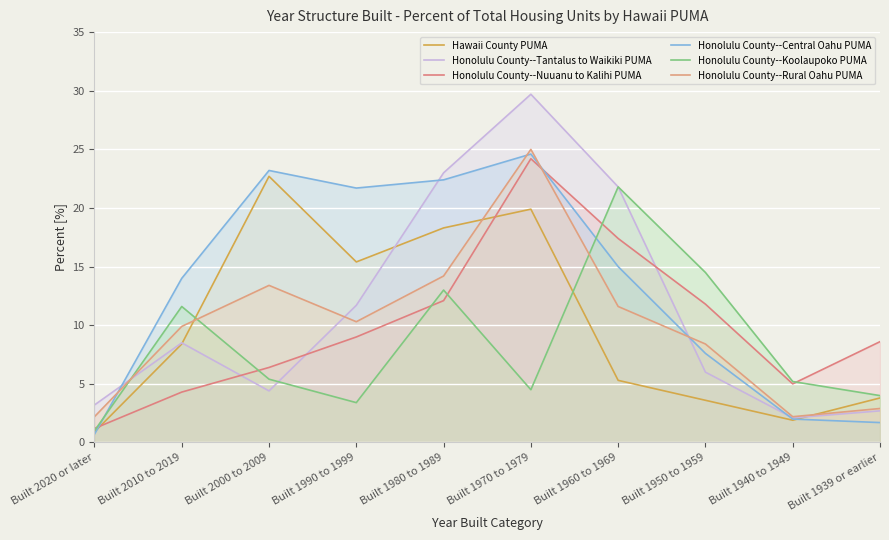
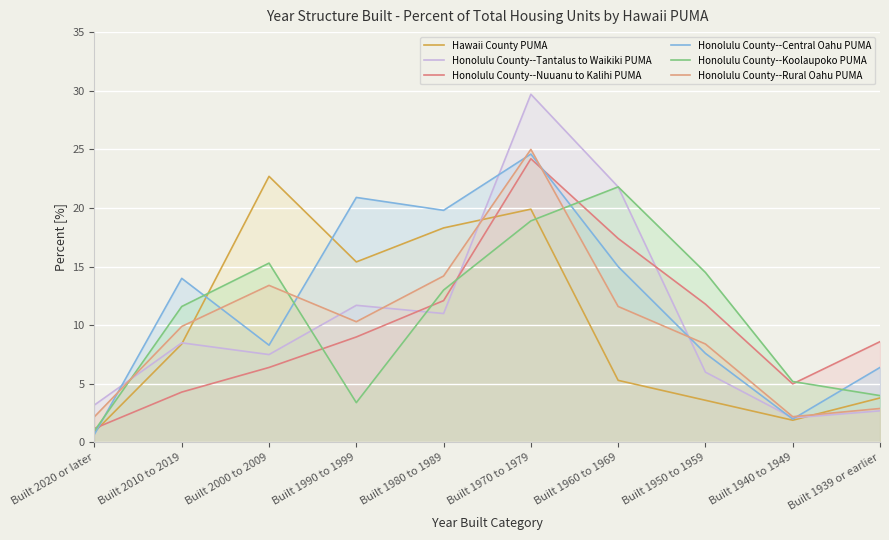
Honolulu County--Tantalus to Waikiki PUMA, Built 2000 to 2009: 4.4 -> 7.5
Honolulu County--Central Oahu PUMA, Built 2000 to 2009: 23.2 -> 8.3
Honolulu County--Koolaupoko PUMA, Built 2000 to 2009: 5.4 -> 15.3
Honolulu County--Central Oahu PUMA, Built 1990 to 1999: 21.7 -> 20.9
Honolulu County--Tantalus to Waikiki PUMA, Built 1980 to 1989: 23.0 -> 11.0
Honolulu County--Central Oahu PUMA, Built 1980 to 1989: 22.4 -> 19.8
Honolulu County--Koolaupoko PUMA, Built 1970 to 1979: 4.5 -> 18.9
Honolulu County--Central Oahu PUMA, Built 1939 or earlier: 1.7 -> 6.4
